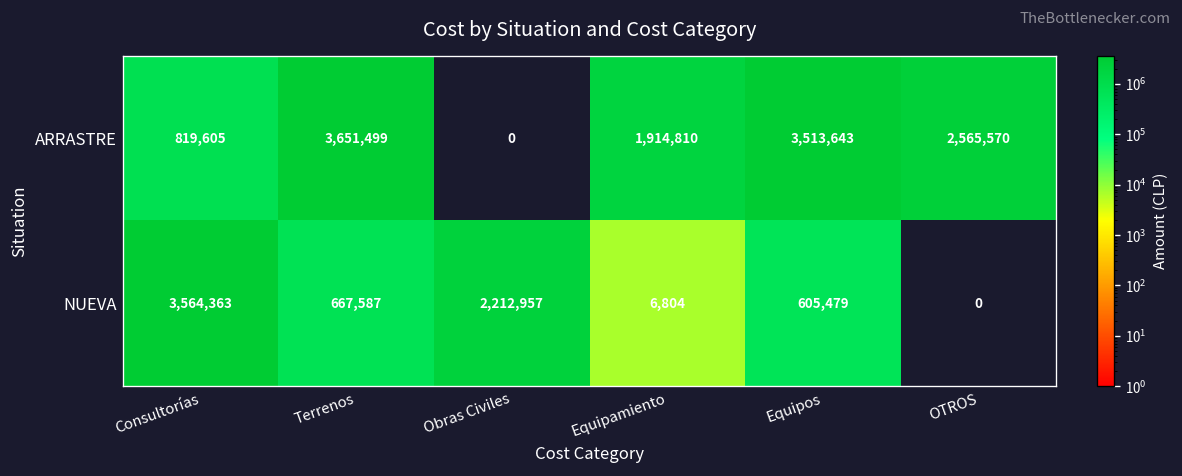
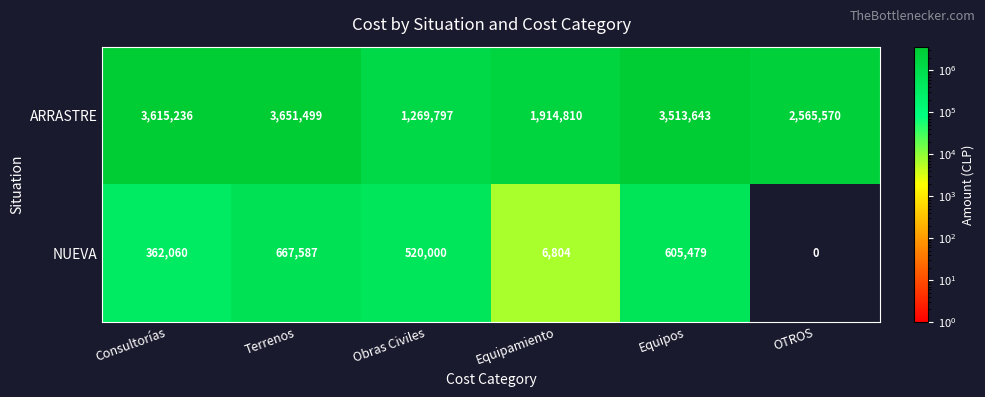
ARRASTRE, Consultorías: 819,605 -> 3,615,236
ARRASTRE, Obras Civiles: 0 -> 1,269,797
NUEVA, Consultorías: 3,564,363 -> 362,060
NUEVA, Obras Civiles: 2,212,957 -> 520,000
